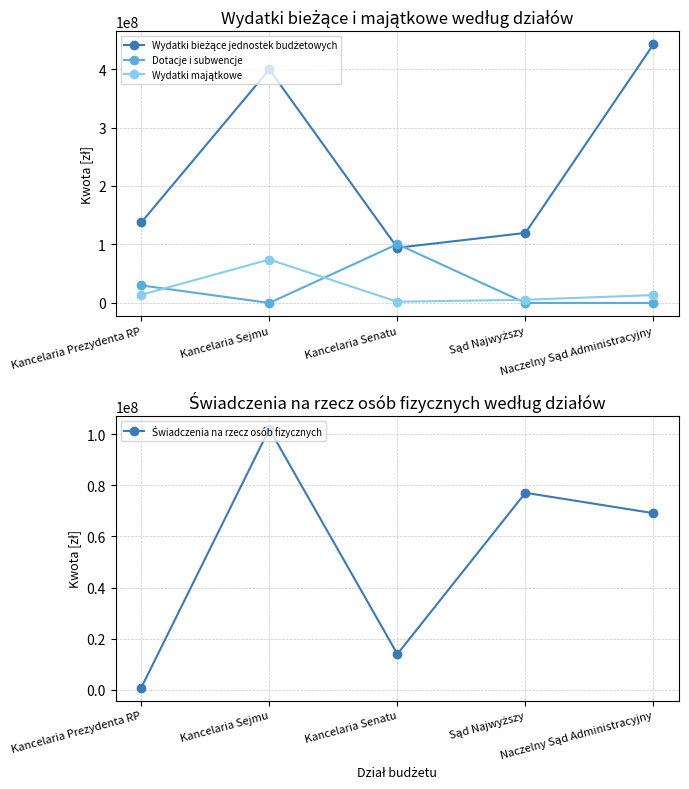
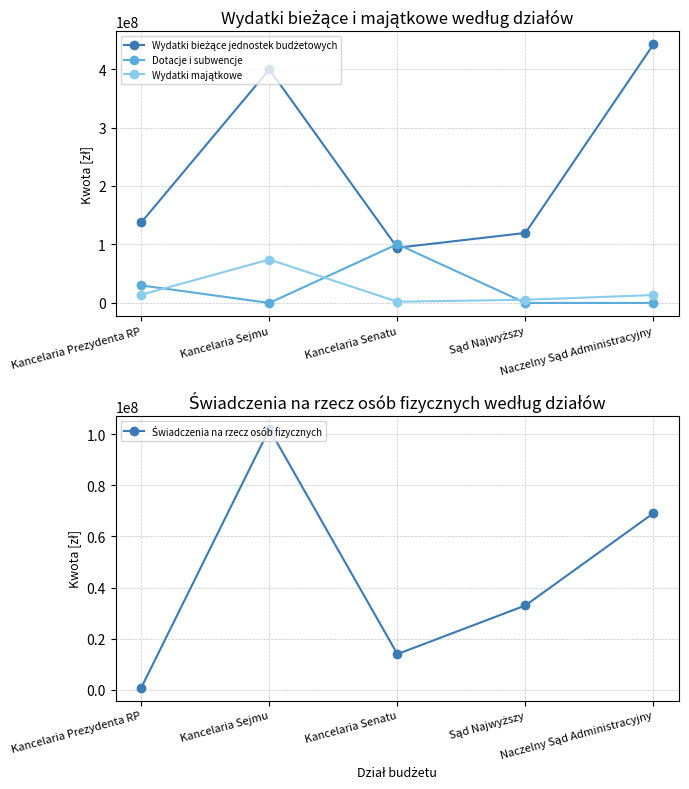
Świadczenia na rzecz osób fizycznych według działów, Sąd Najwyższy: 77000000 -> 33000000
